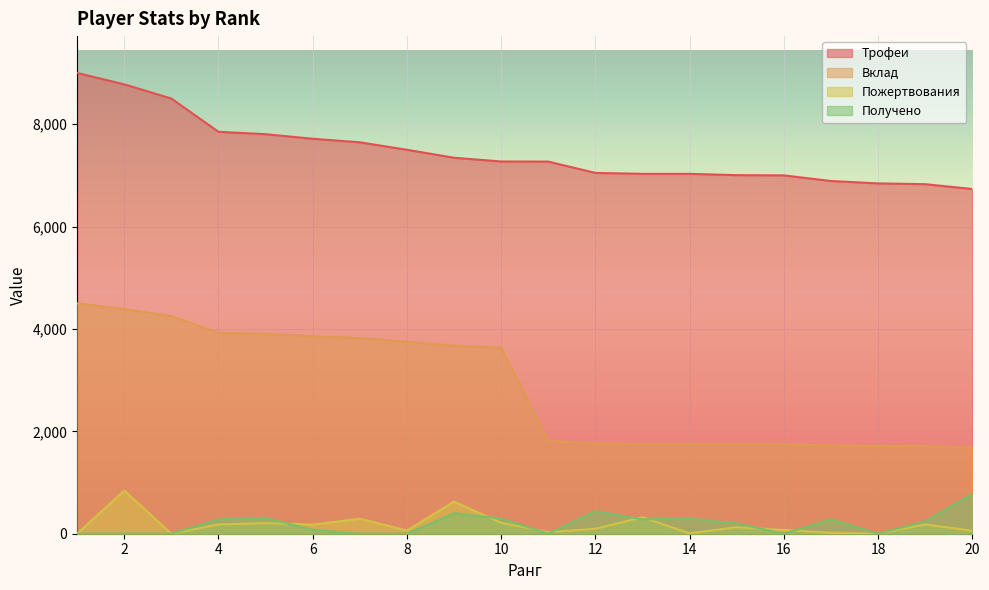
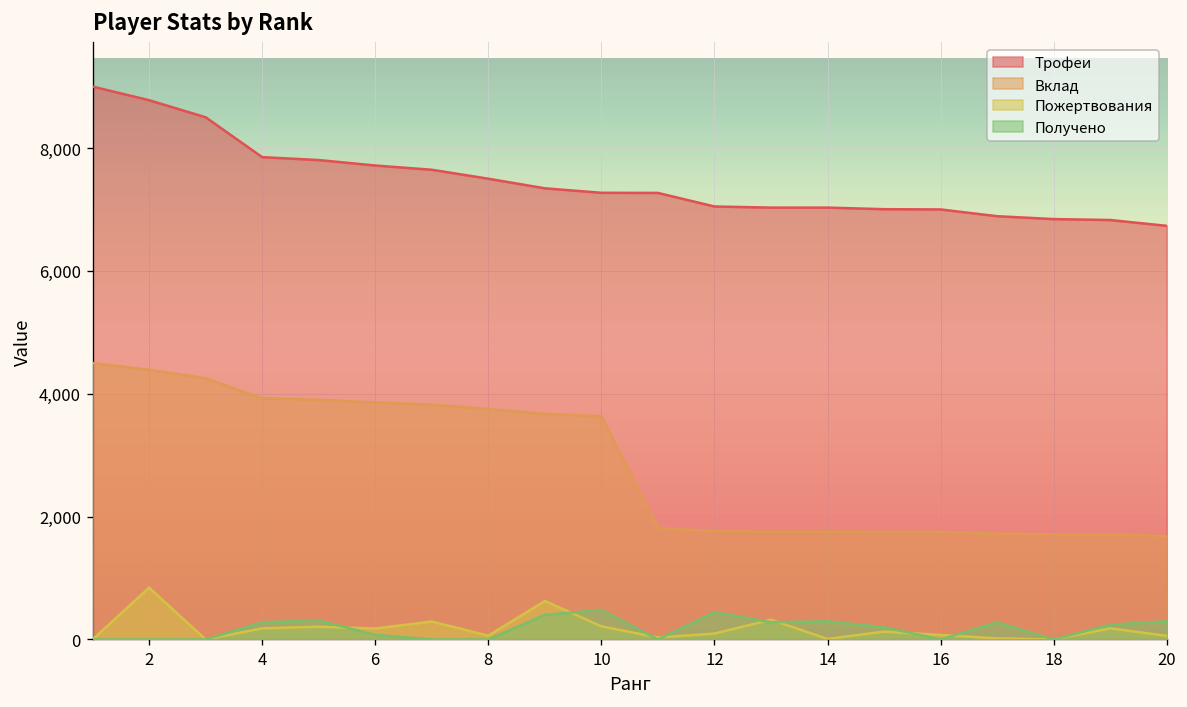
Получено, 10: 300 -> 500
Получено, 20: 800 -> 300
